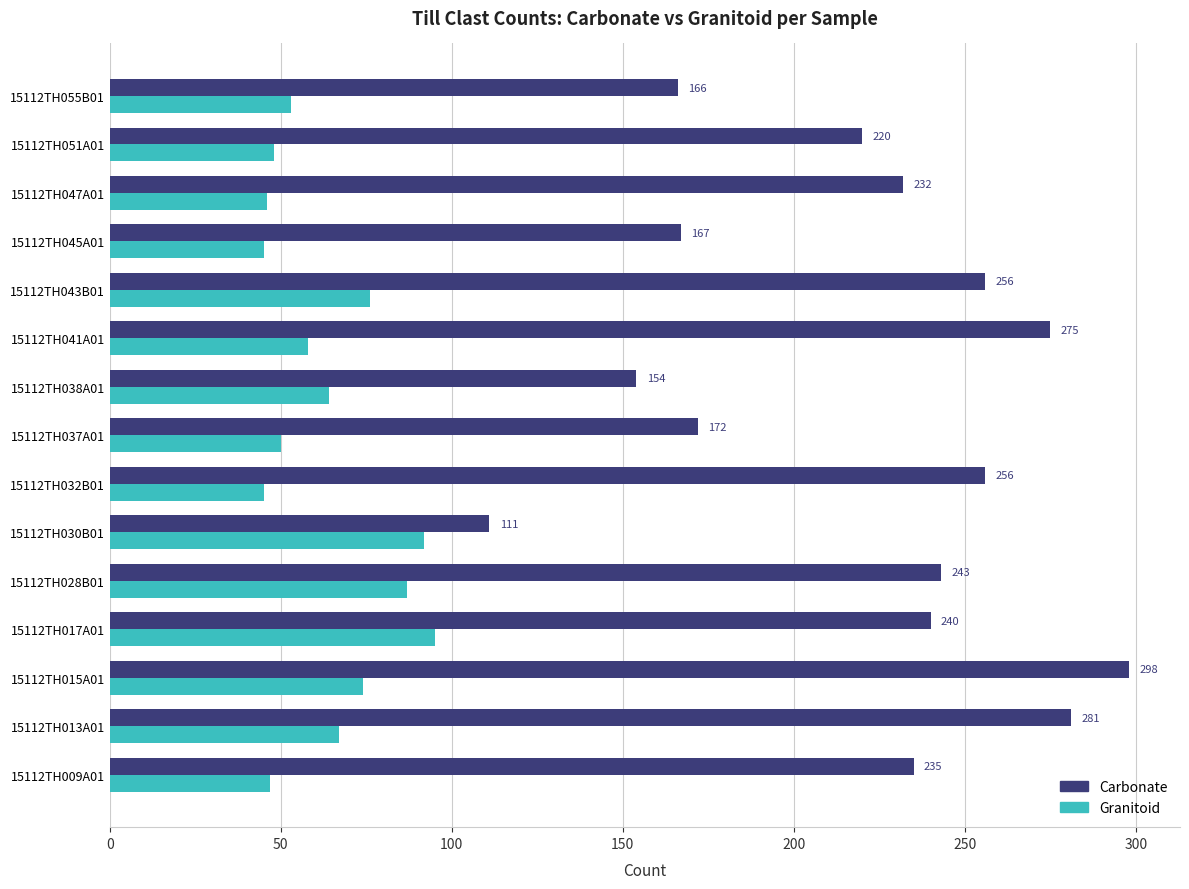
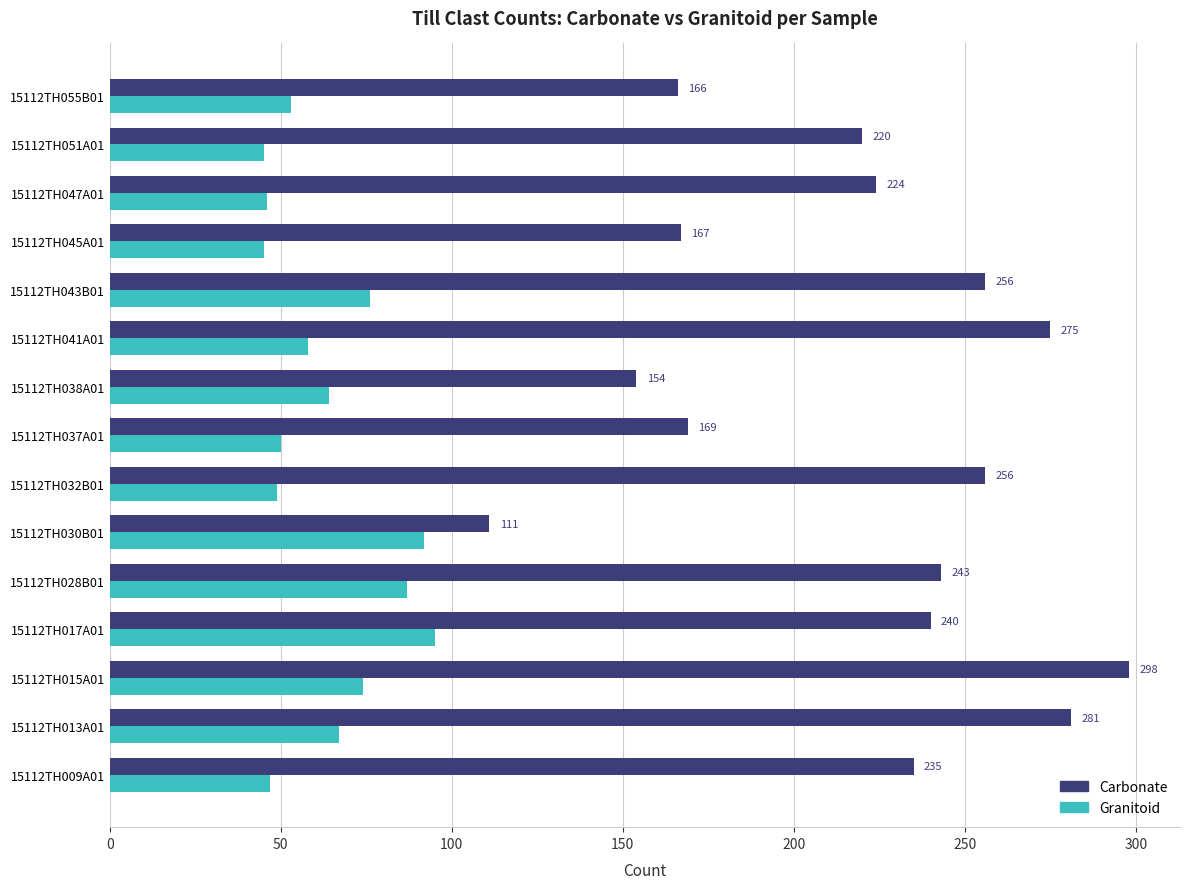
Granitoid, 15112TH051A01: 48 -> 45
Carbonate, 15112TH047A01: 232 -> 224
Carbonate, 15112TH037A01: 172 -> 169
Granitoid, 15112TH032B01: 45 -> 49
